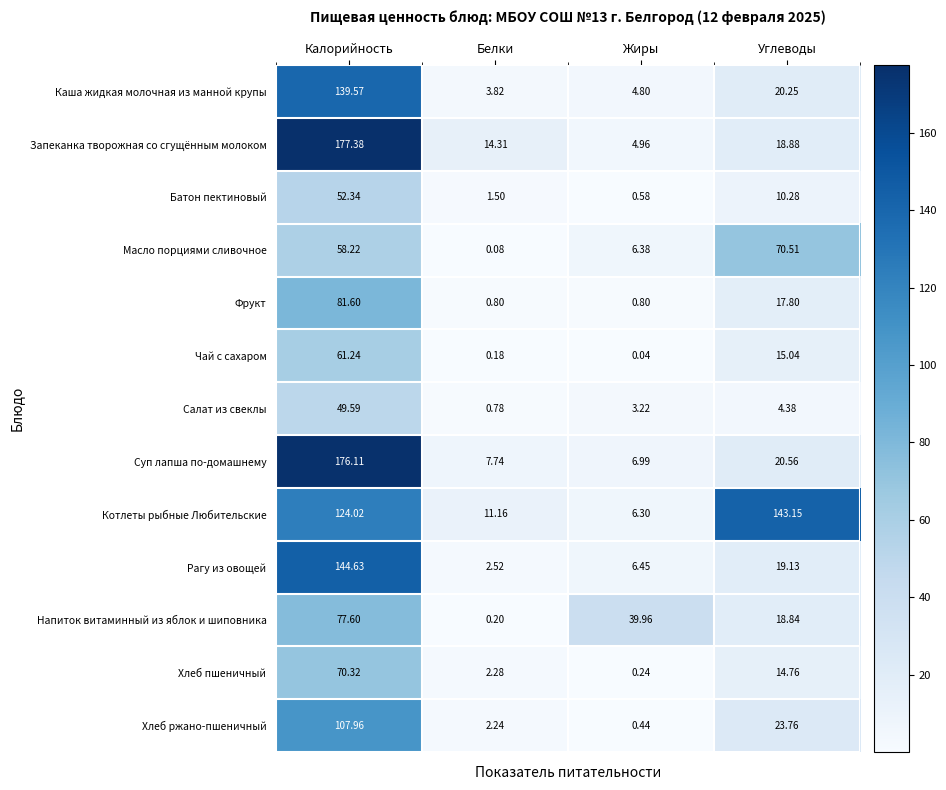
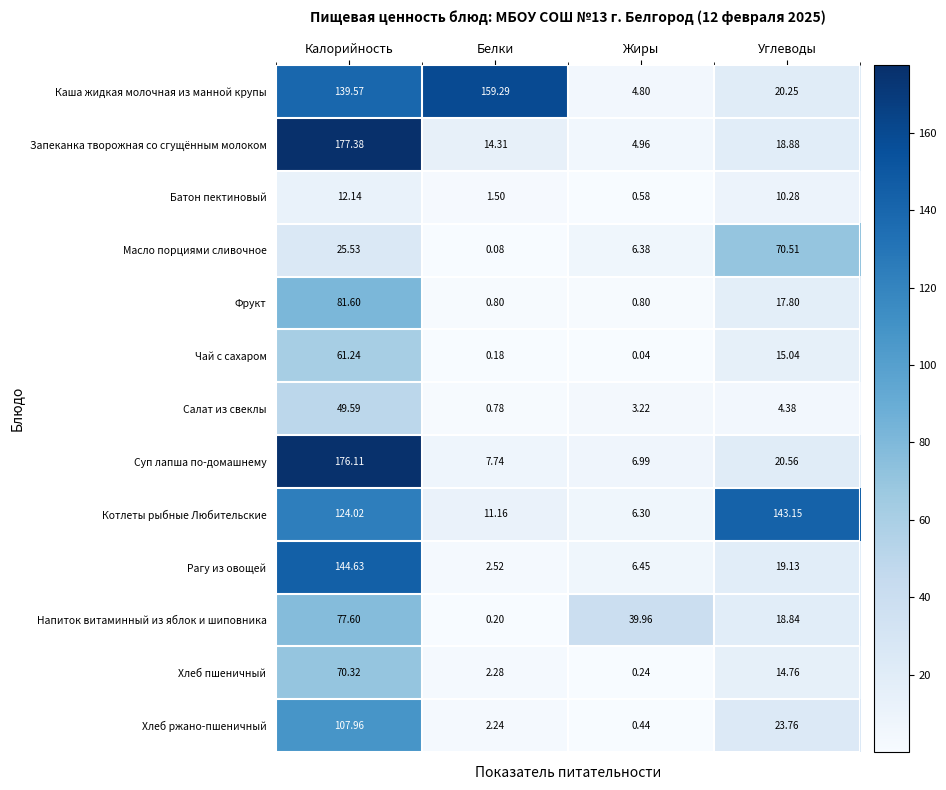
Каша жидкая молочная из манной крупы, Белки: 3.82 -> 159.29
Батон пектиновый, Калорийность: 52.34 -> 12.14
Масло порциями сливочное, Калорийность: 58.22 -> 25.53
